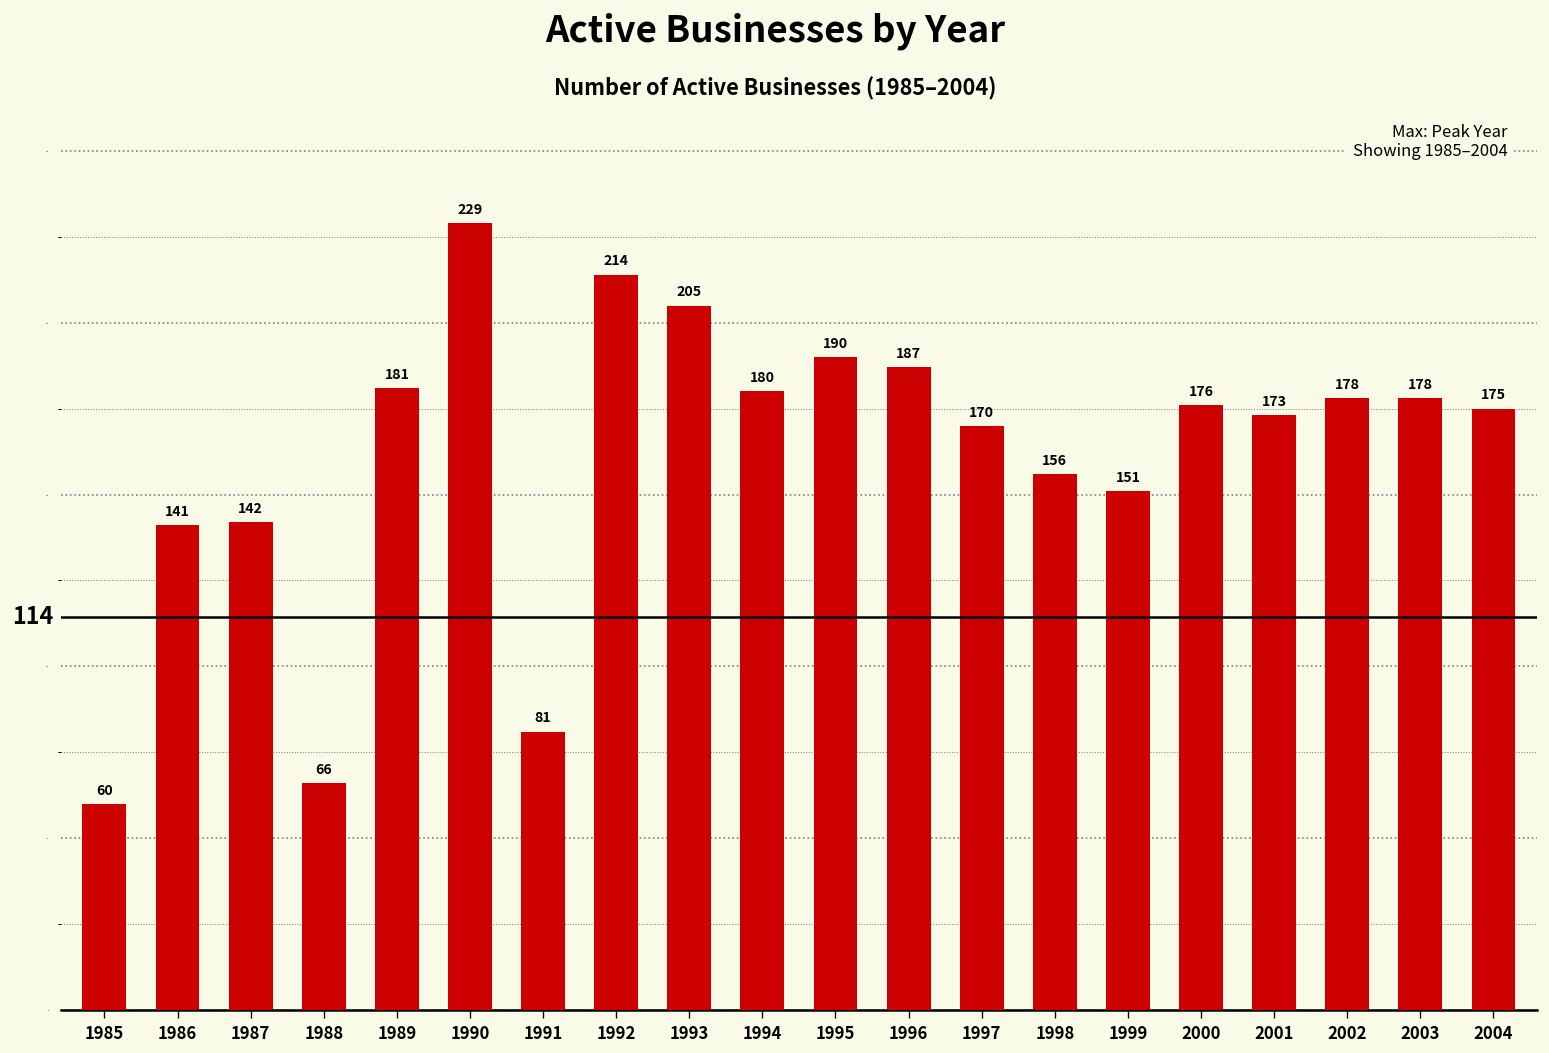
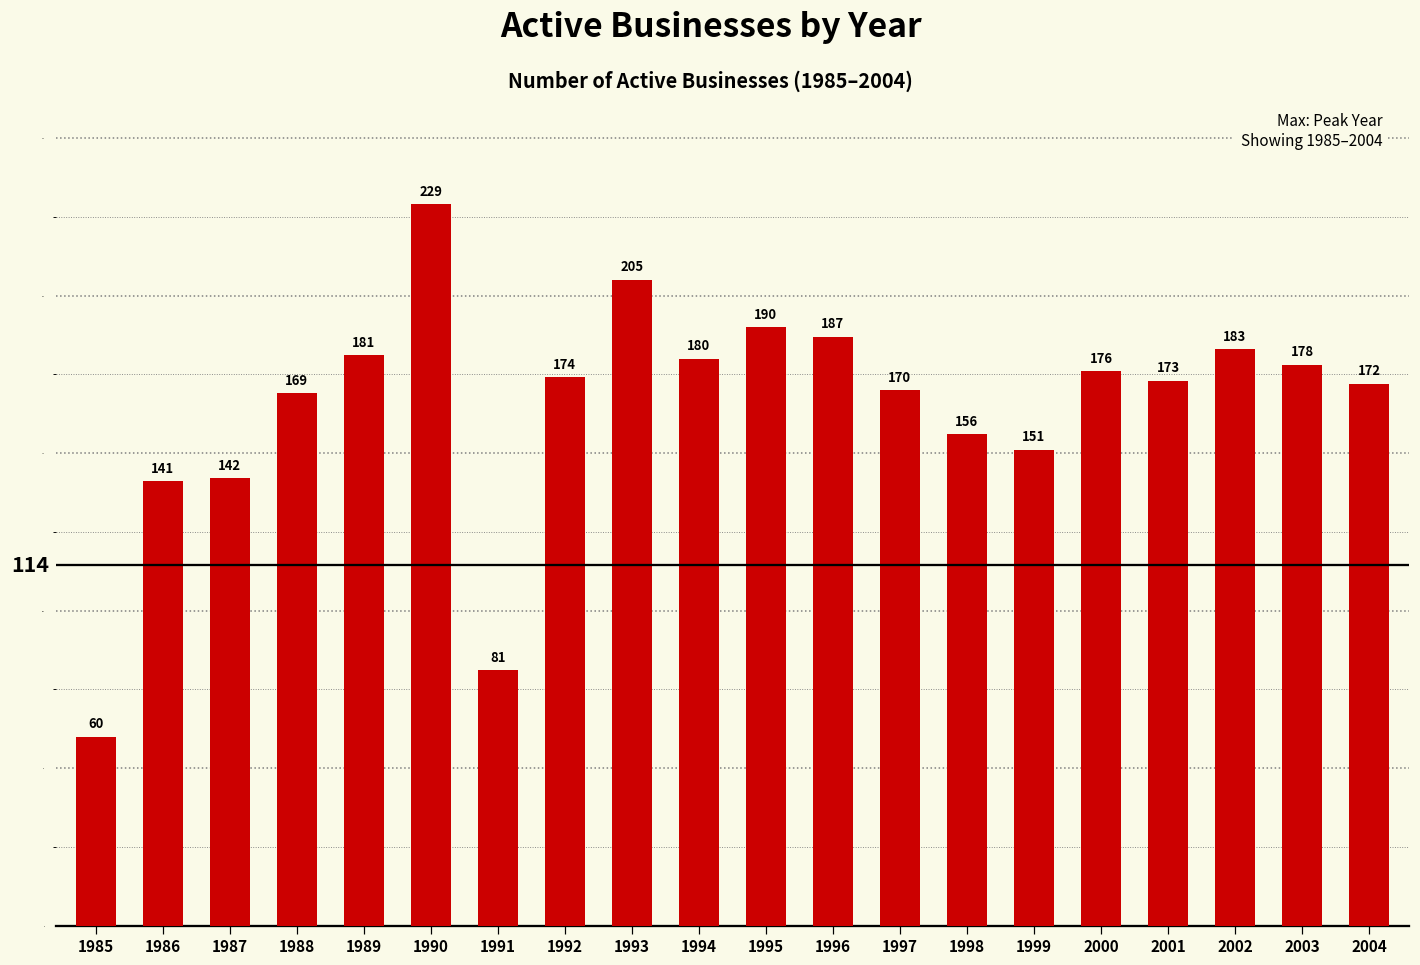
1988: 66 -> 169
1992: 214 -> 174
2002: 178 -> 183
2004: 175 -> 172
